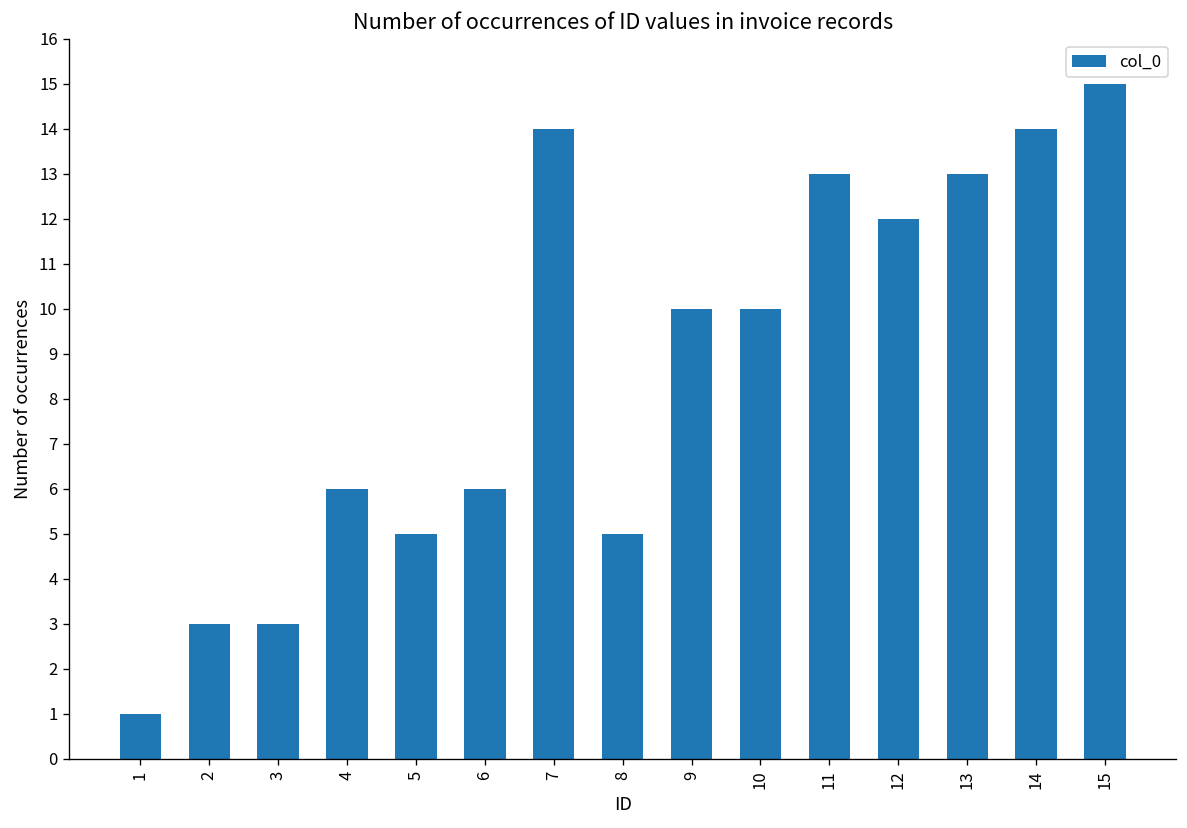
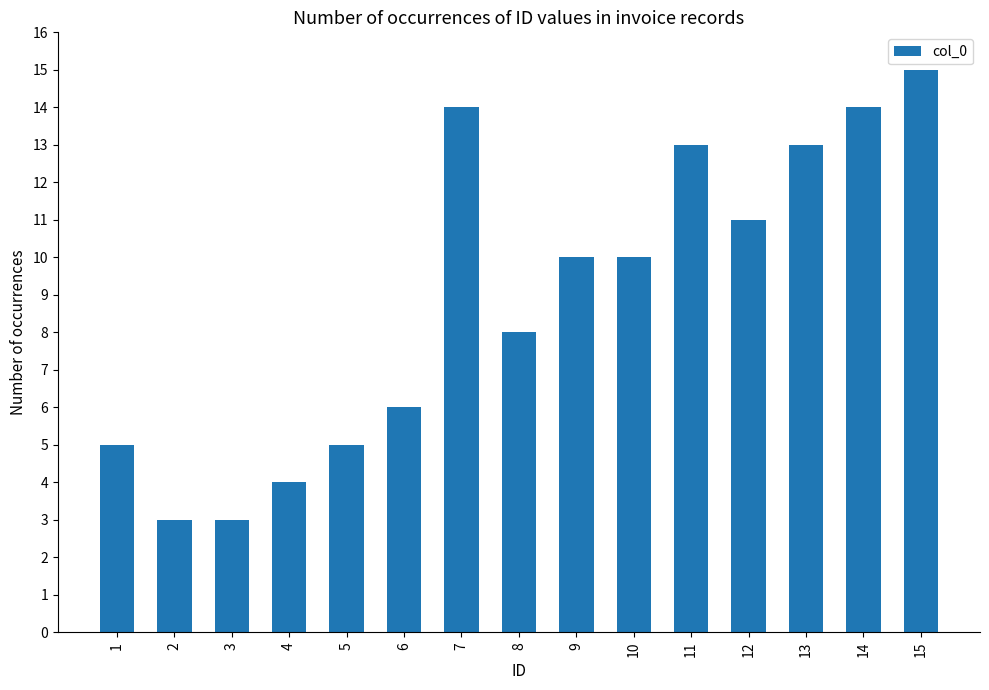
1: 1 -> 5
4: 6 -> 4
8: 5 -> 8
12: 12 -> 11
